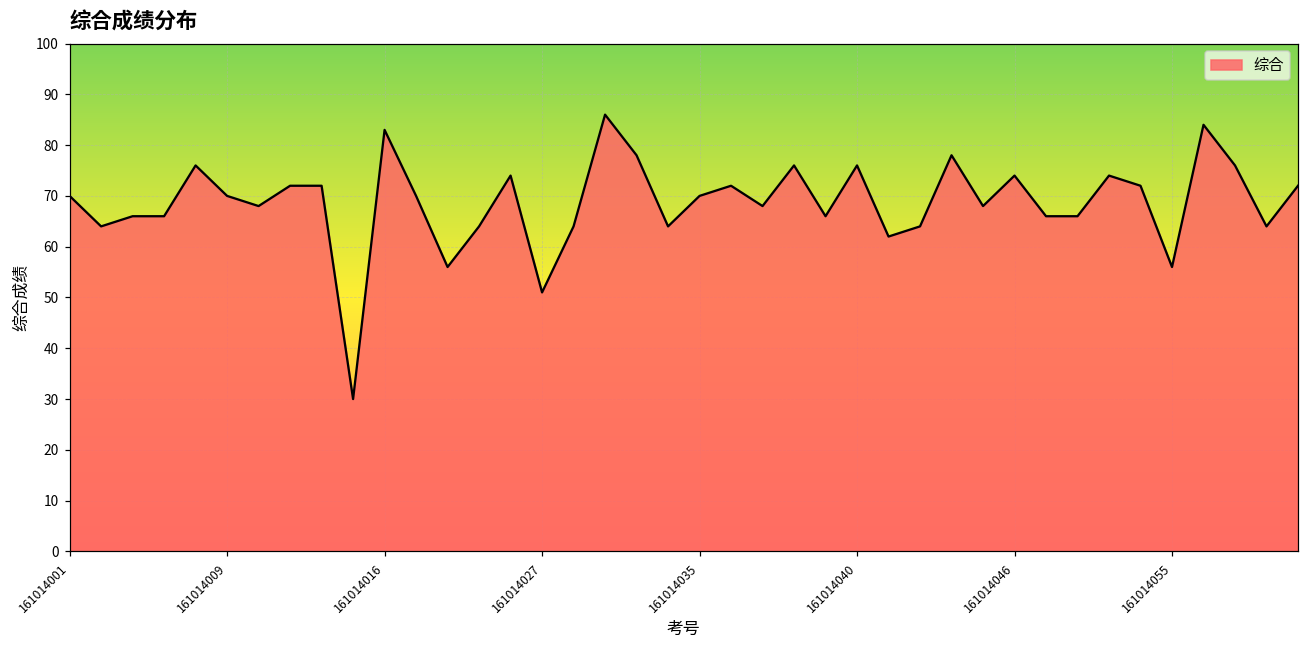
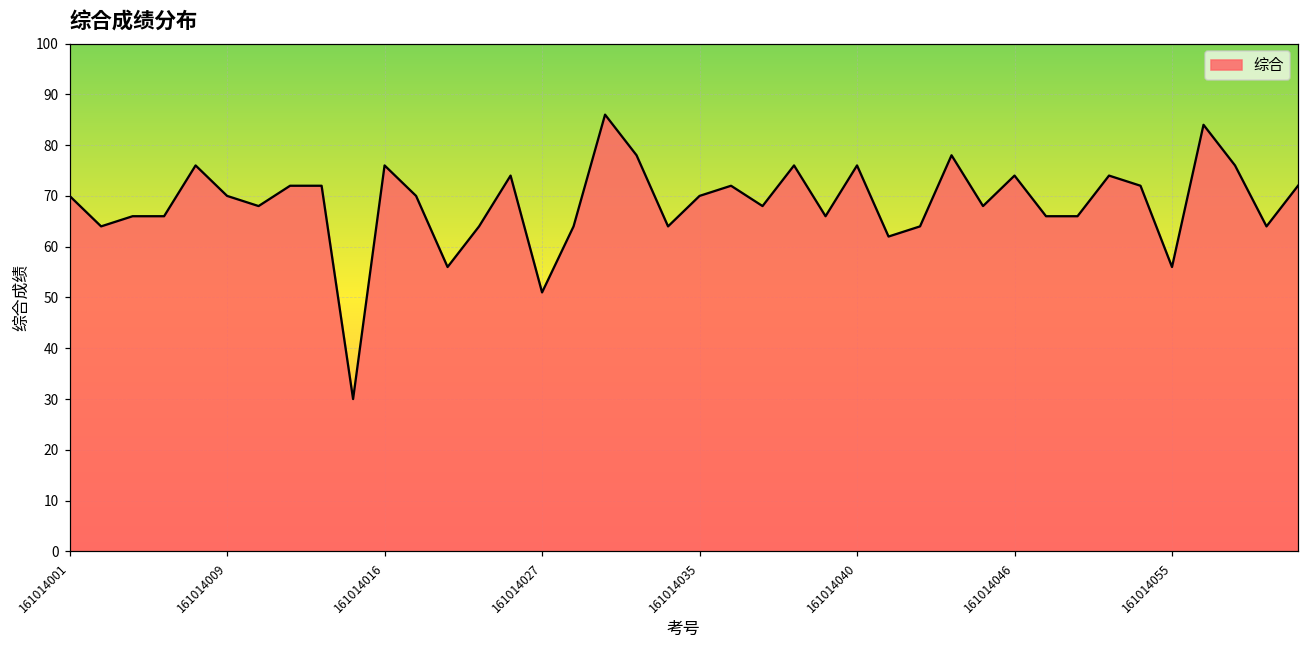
161014016: 83 -> 76
